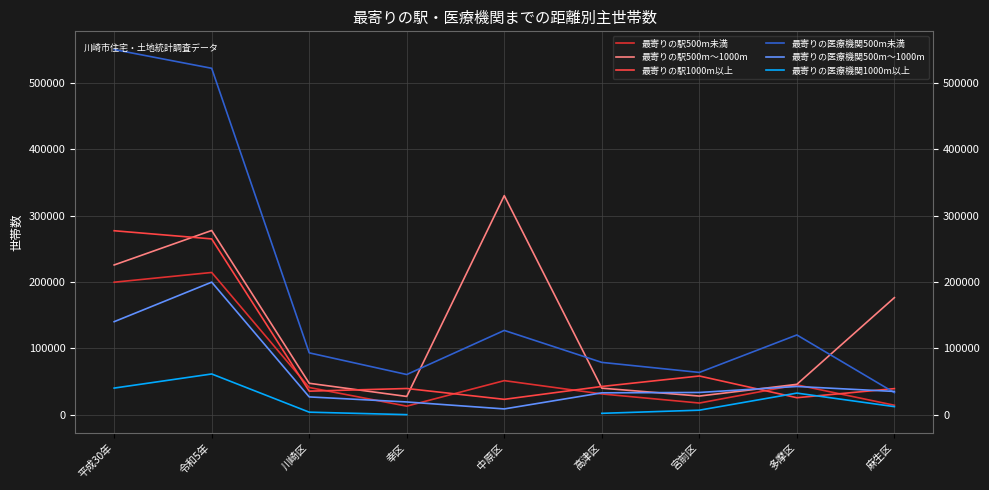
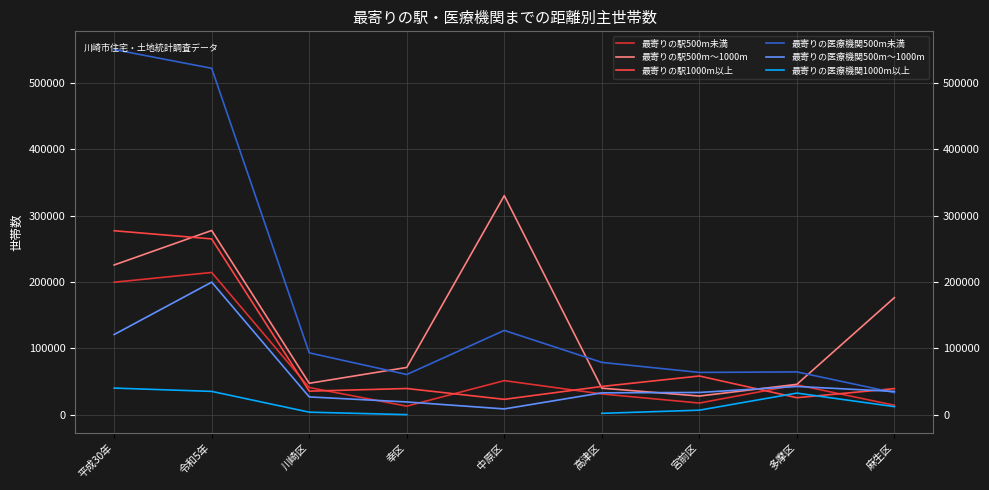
最寄りの医療機関500m～1000m, 平成30年: 140000 -> 120000
最寄りの医療機関1000m以上, 令和5年: 60000 -> 40000
最寄りの駅500m～1000m, 幸区: 30000 -> 70000
最寄りの医療機関500m未満, 多摩区: 120000 -> 60000
